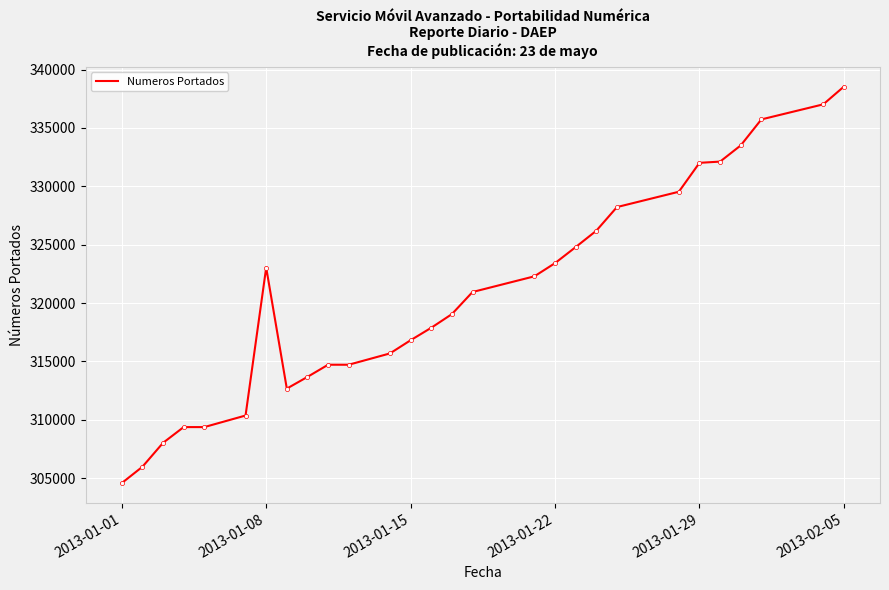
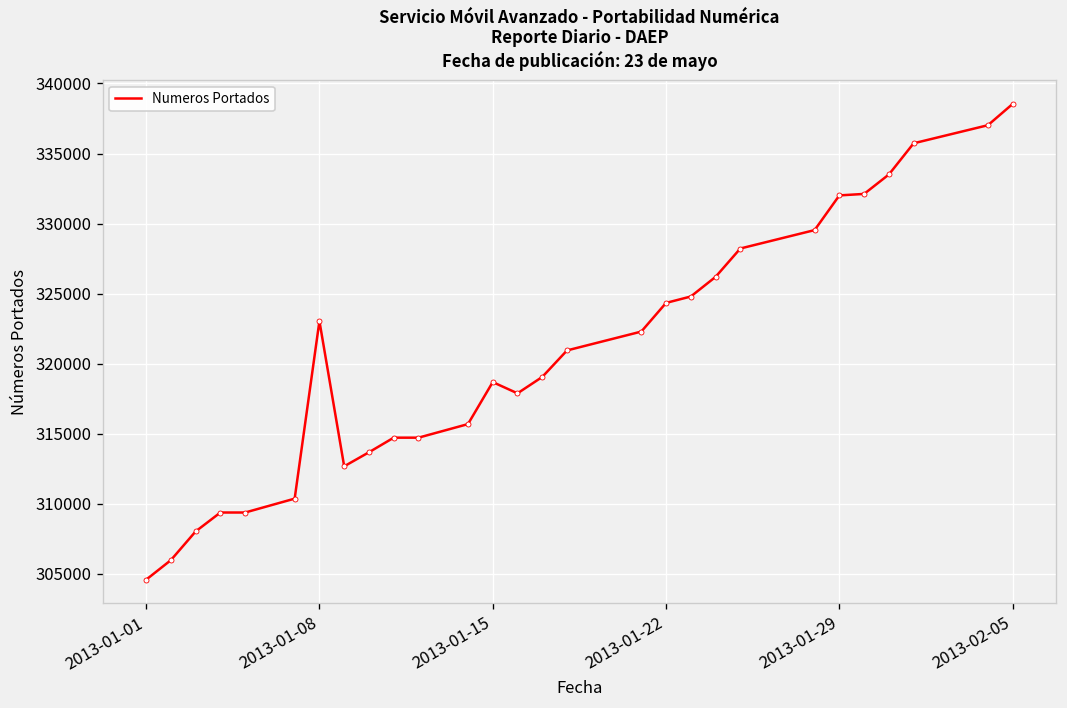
2013-01-15: 316800 -> 318700
2013-01-22: 323400 -> 324300
